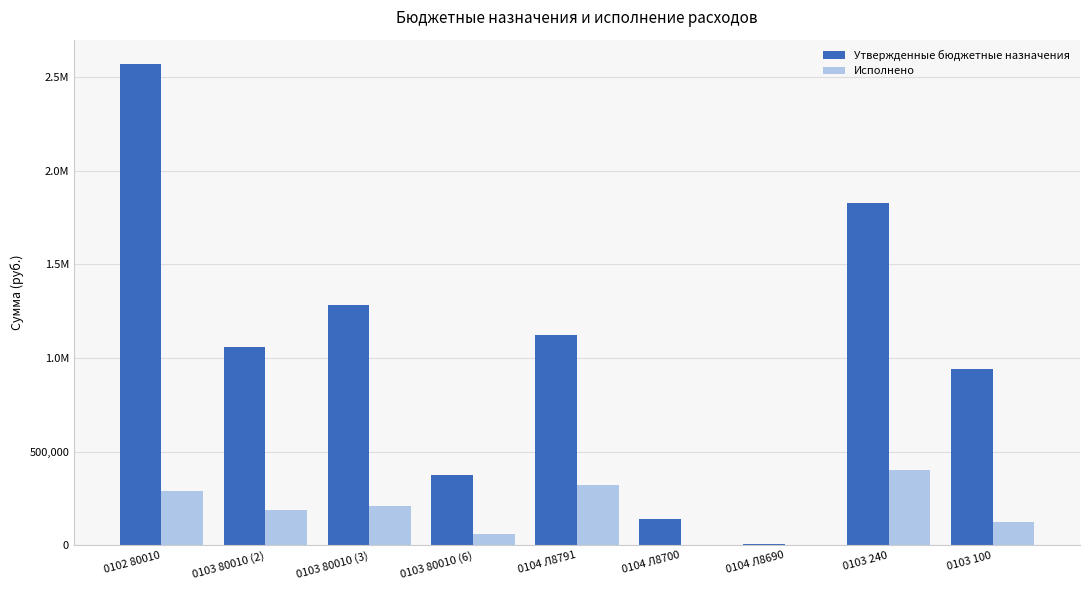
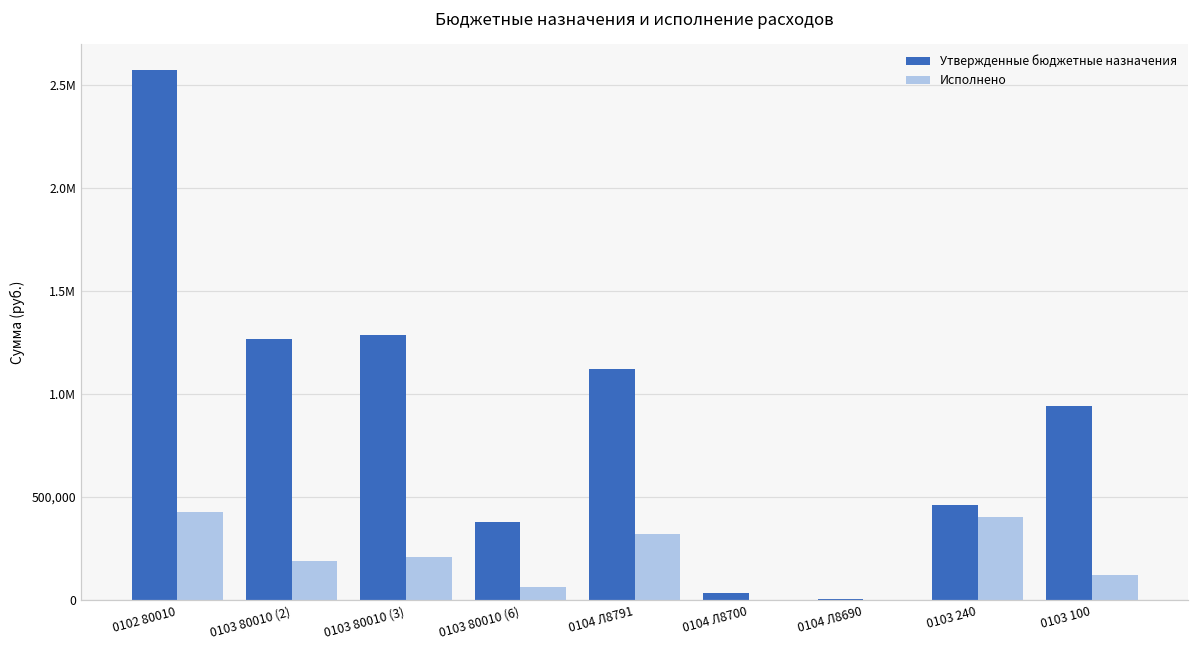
Исполнено, 0102 80010: 290,000 -> 430,000
Утвержденные бюджетные назначения, 0103 80010 (2): 1,060,000 -> 1,270,000
Утвержденные бюджетные назначения, 0104 Л8700: 140,000 -> 40,000
Утвержденные бюджетные назначения, 0103 240: 1,830,000 -> 460,000
